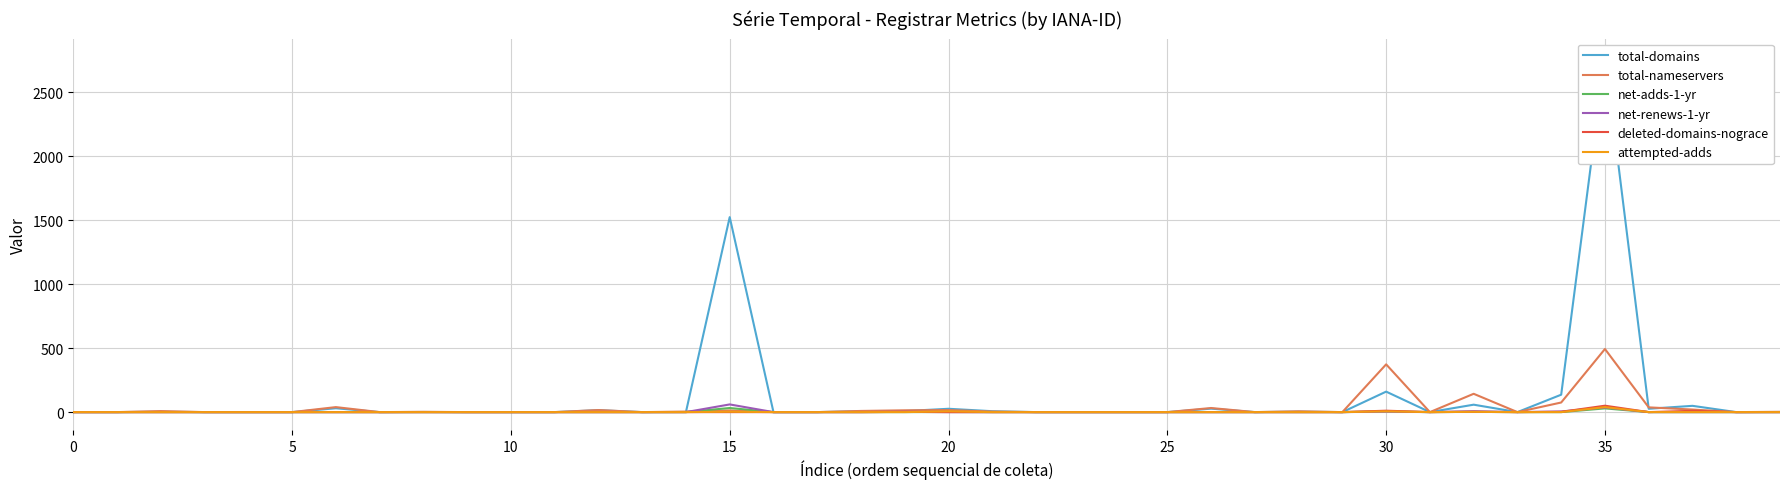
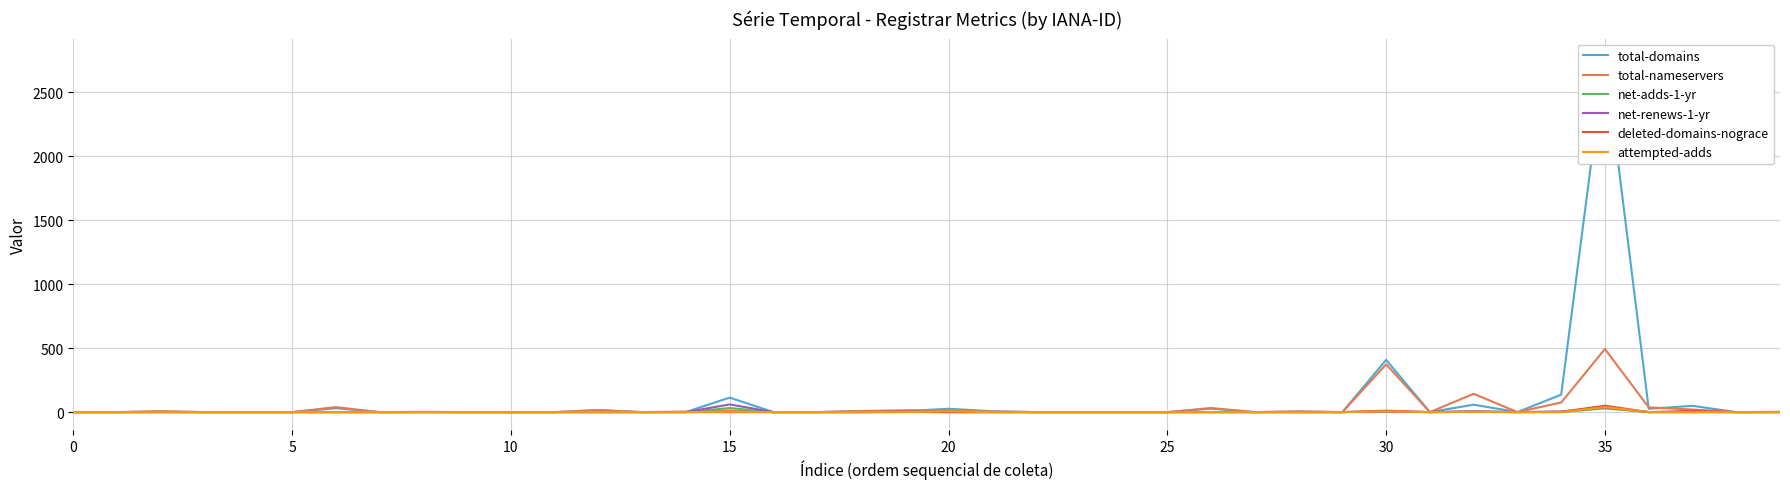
total-domains, 15: 1520 -> 110
total-domains, 30: 160 -> 410
